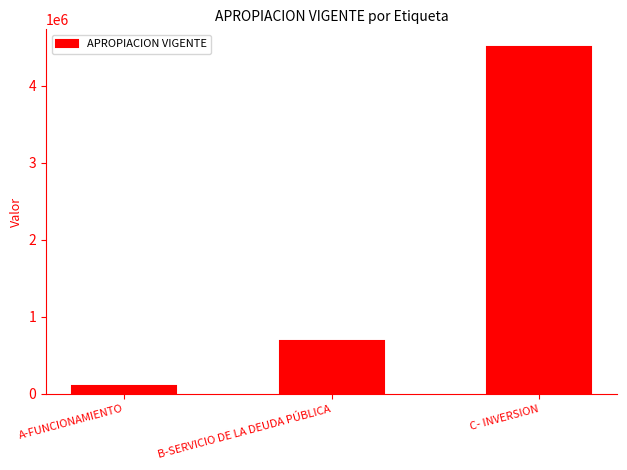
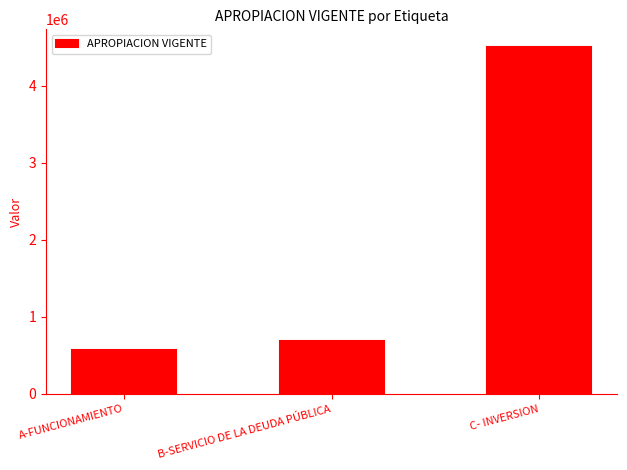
A-FUNCIONAMIENTO: 100000 -> 600000
